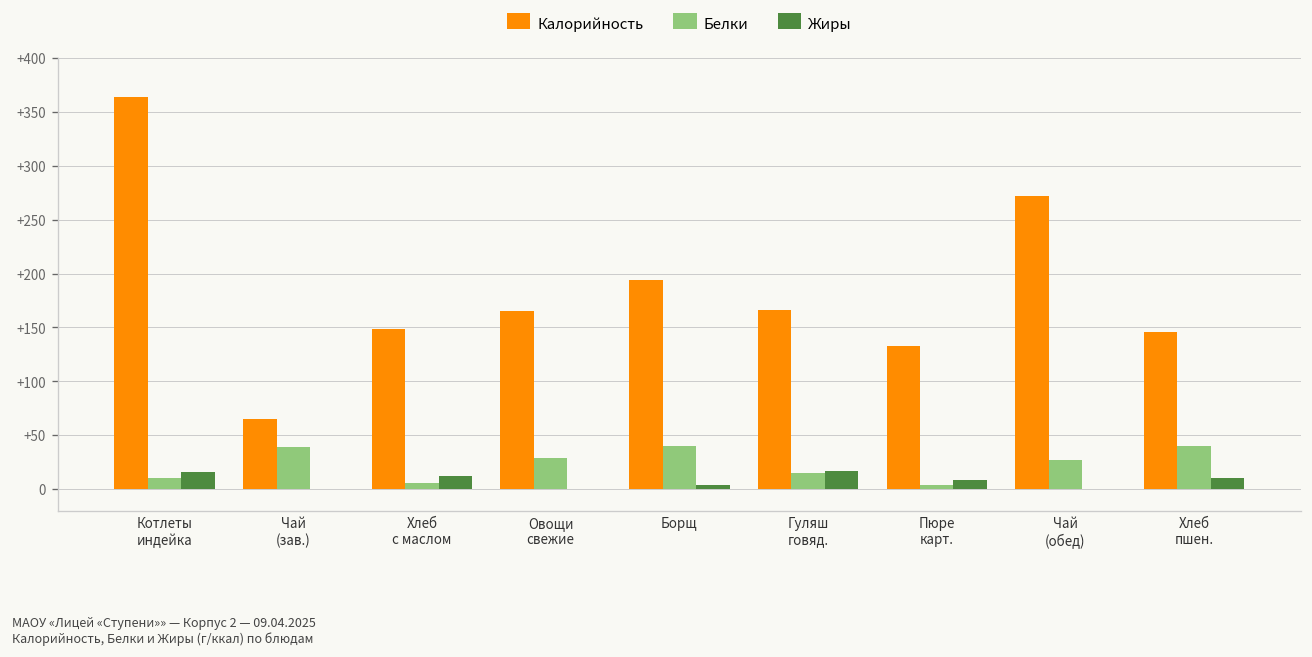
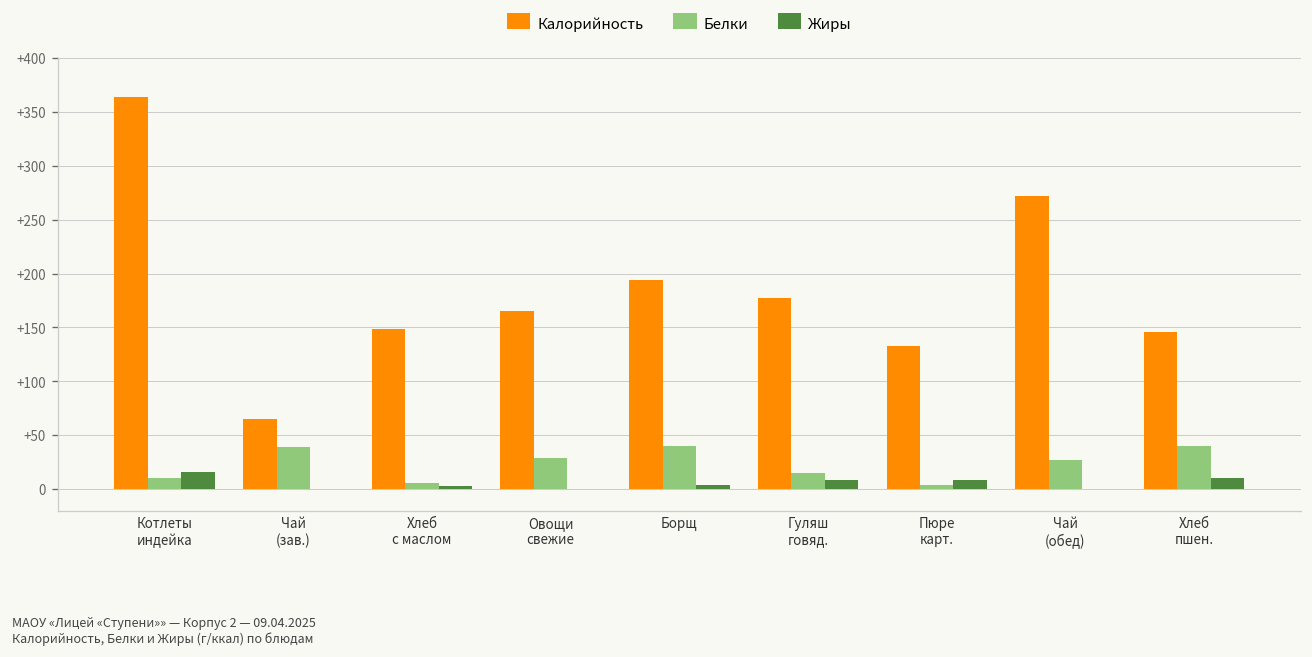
Жиры, Хлеб с маслом: +10 -> +0
Калорийность, Гуляш говяд.: +170 -> +180
Жиры, Гуляш говяд.: +20 -> +10
